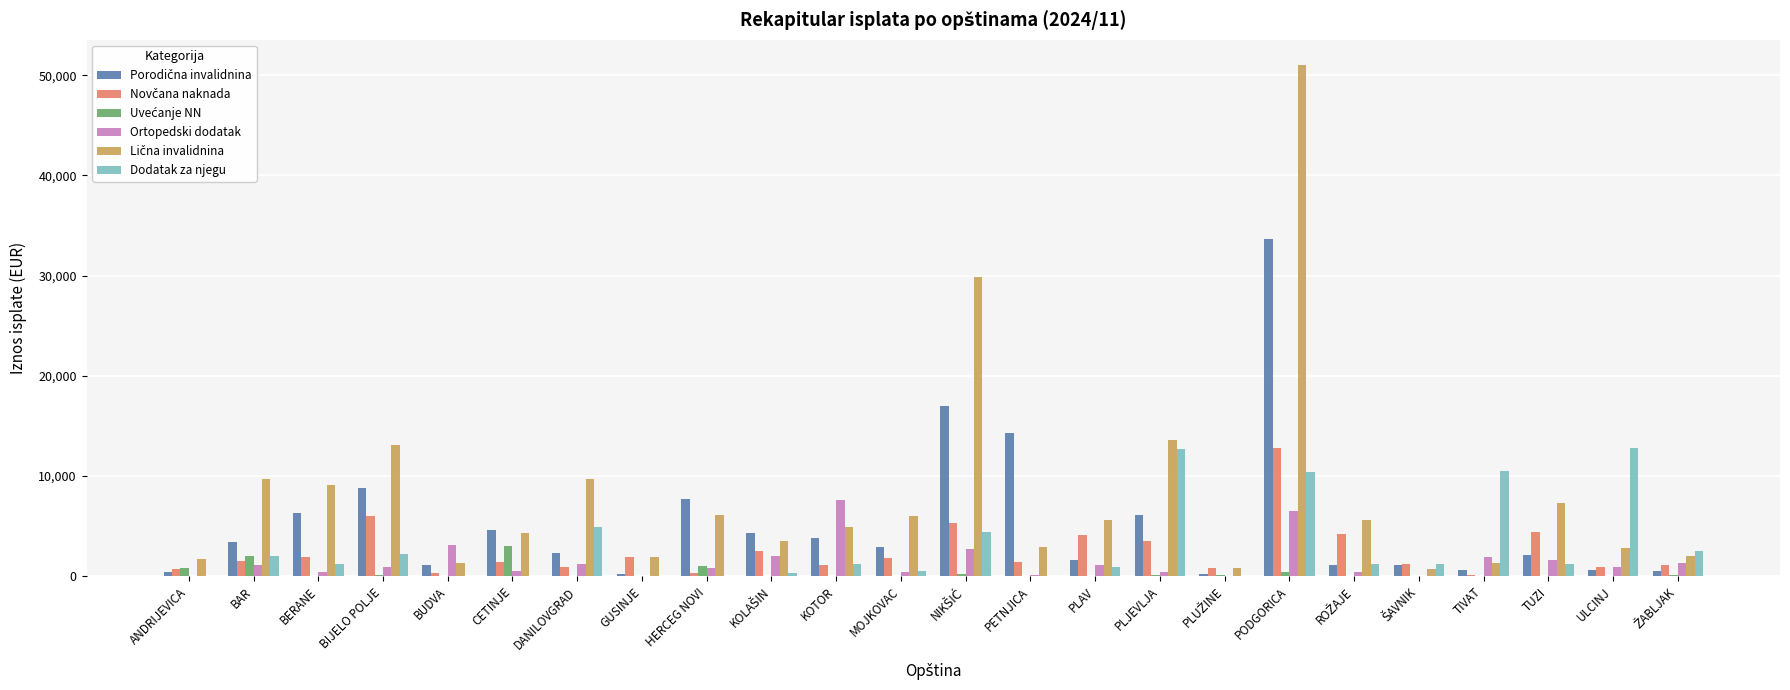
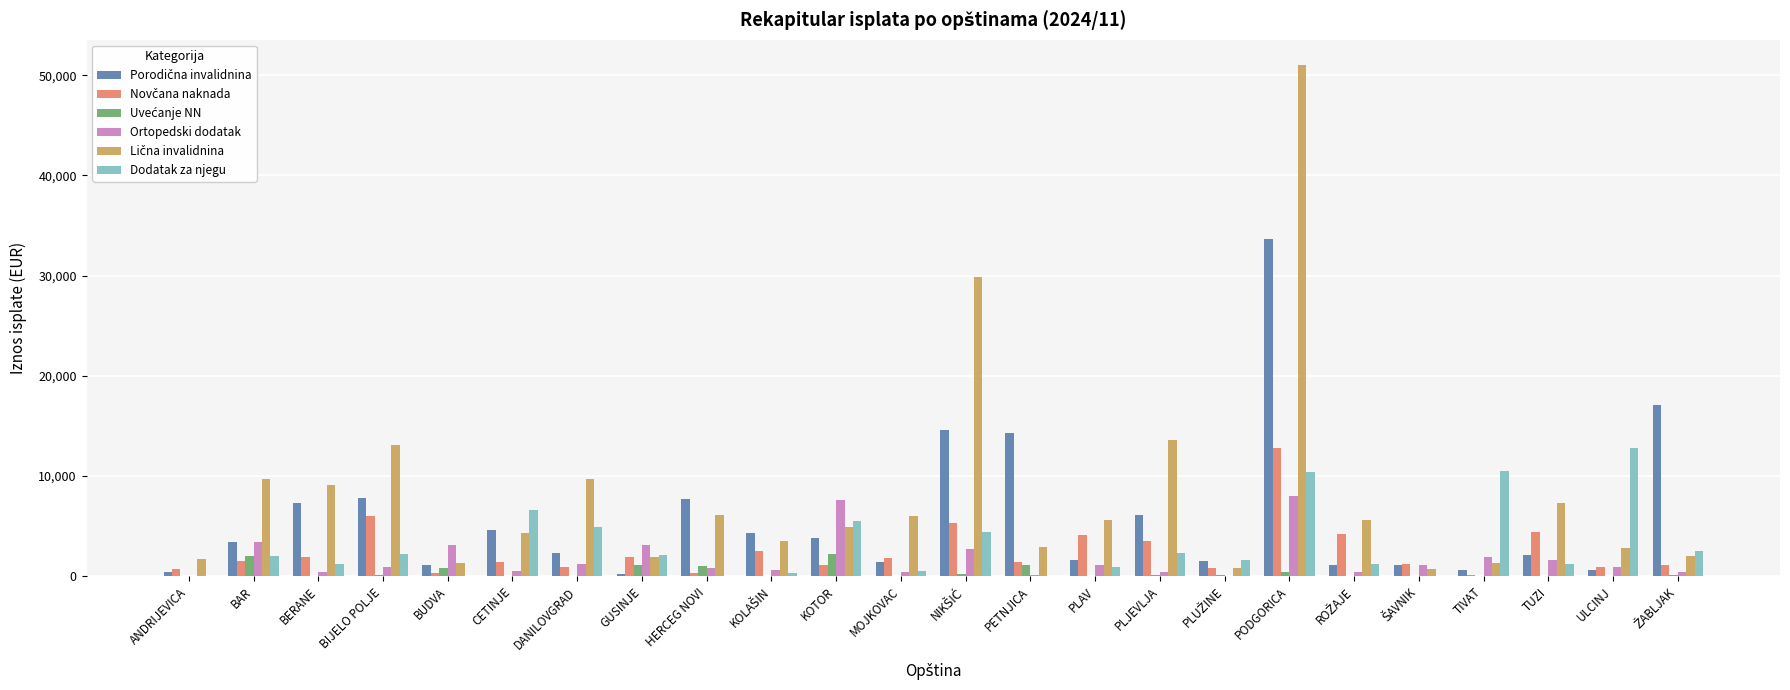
Uvećanje NN, ANDRIJEVICA: 800 -> 0
Ortopedski dodatak, BAR: 1,200 -> 3,500
Porodična invalidnina, BERANE: 6,300 -> 7,300
Porodična invalidnina, BIJELO POLJE: 8,800 -> 7,800
Uvećanje NN, BUDVA: 0 -> 900
Uvećanje NN, CETINJE: 3,100 -> 0
Dodatak za njegu, CETINJE: 0 -> 6,600
Uvećanje NN, GUSINJE: 0 -> 1,100
Ortopedski dodatak, GUSINJE: 0 -> 3,100
Dodatak za njegu, GUSINJE: 0 -> 2,100
Ortopedski dodatak, KOLAŠIN: 2,100 -> 700
Uvećanje NN, KOTOR: 0 -> 2,200
Dodatak za njegu, KOTOR: 1,200 -> 5,500
Porodična invalidnina, MOJKOVAC: 2,900 -> 1,500
Porodična invalidnina, NIKŠIĆ: 16,900 -> 14,600
Uvećanje NN, PETNJICA: 0 -> 1,100
Dodatak za njegu, PLJEVLJA: 12,700 -> 2,300
Porodična invalidnina, PLUŽINE: 200 -> 1,600
Dodatak za njegu, PLUŽINE: 0 -> 1,600
Ortopedski dodatak, PODGORICA: 6,500 -> 8,000
Ortopedski dodatak, ŠAVNIK: 0 -> 1,100
Dodatak za njegu, ŠAVNIK: 1,300 -> 0
Porodična invalidnina, ŽABLJAK: 600 -> 17,100
Ortopedski dodatak, ŽABLJAK: 1,400 -> 400
